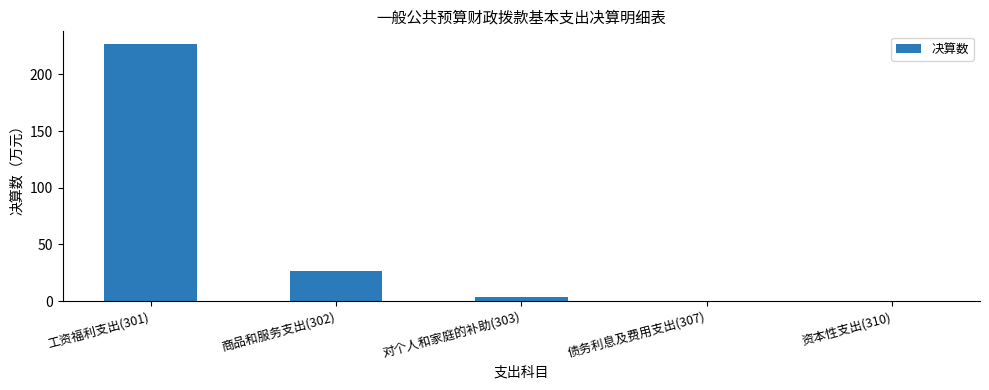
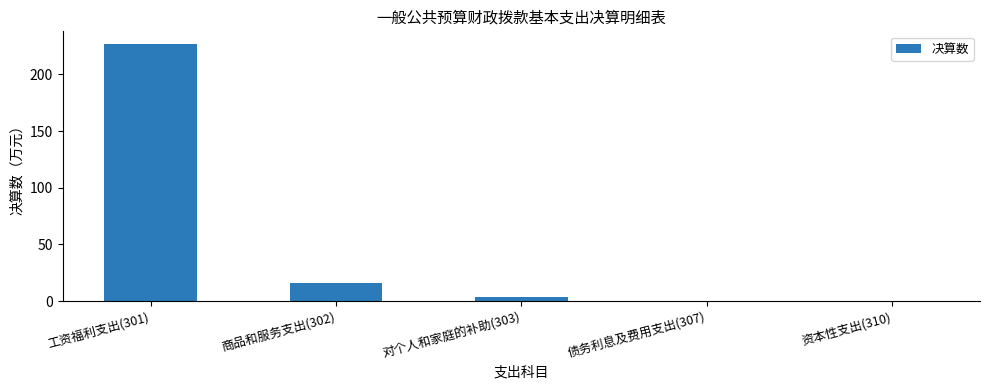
商品和服务支出(302): 27 -> 16
